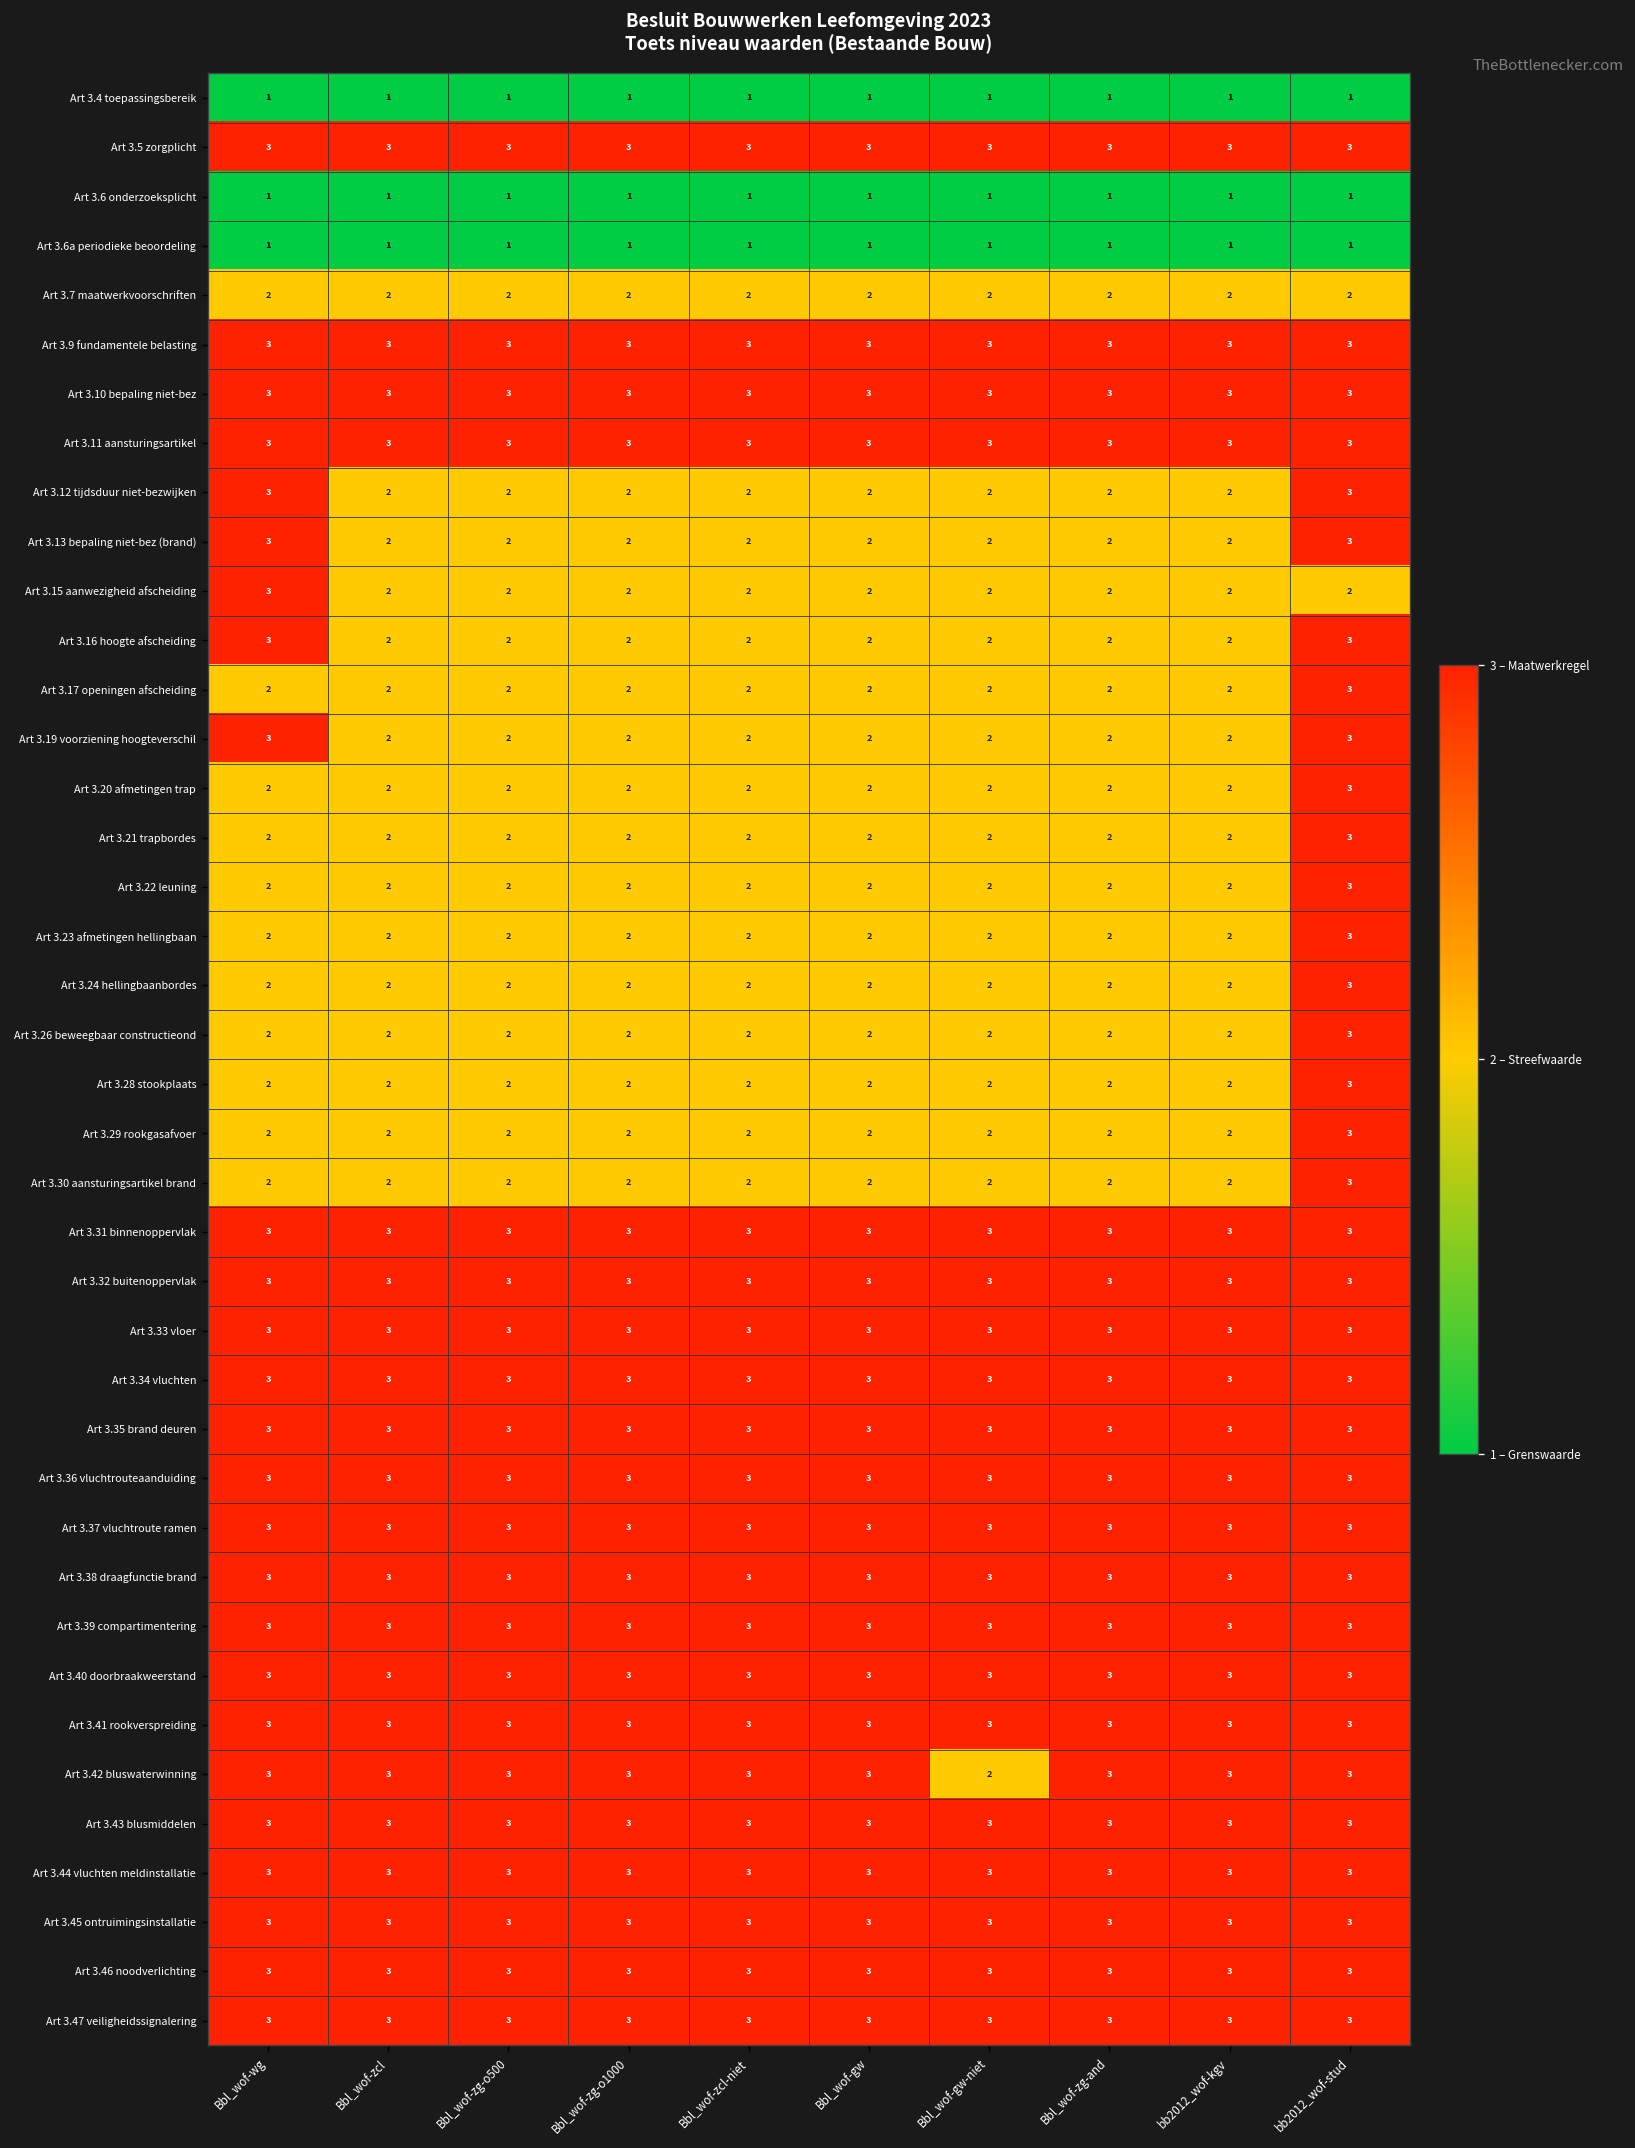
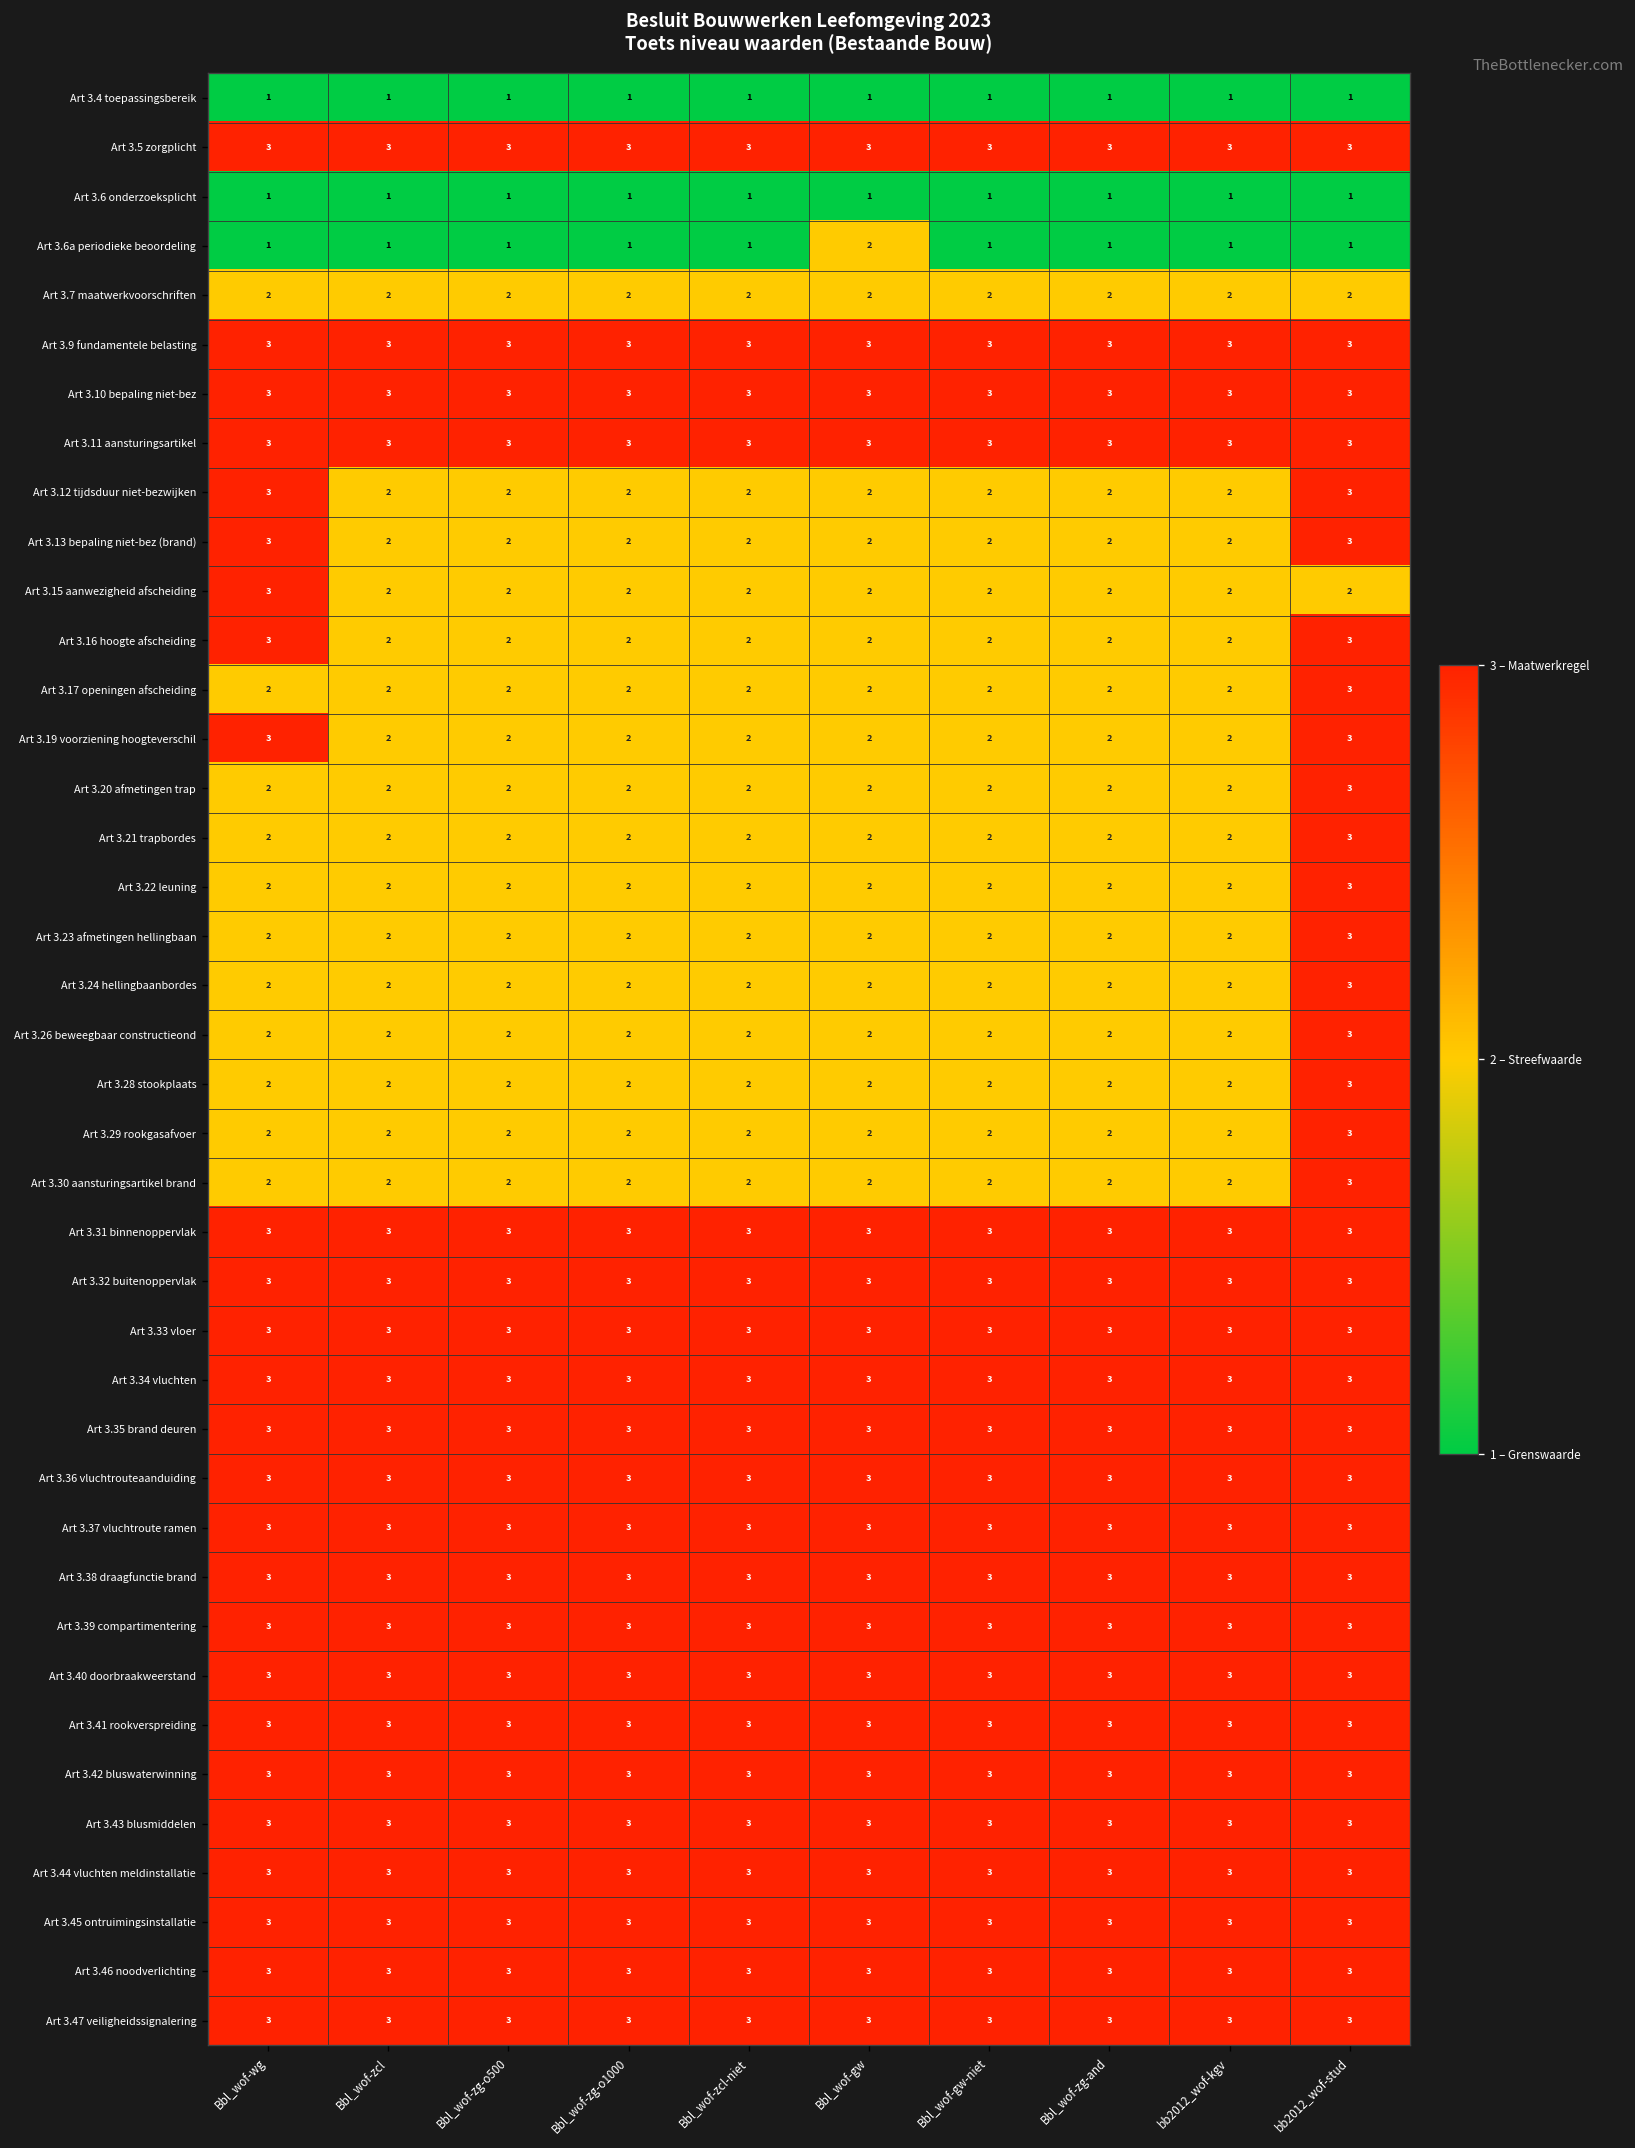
Art 3.6a periodieke beoordeling, Bbl_wof-gw: 1 -> 2
Art 3.42 bluswaterwinning, Bbl_wof-gw-niet: 2 -> 3
